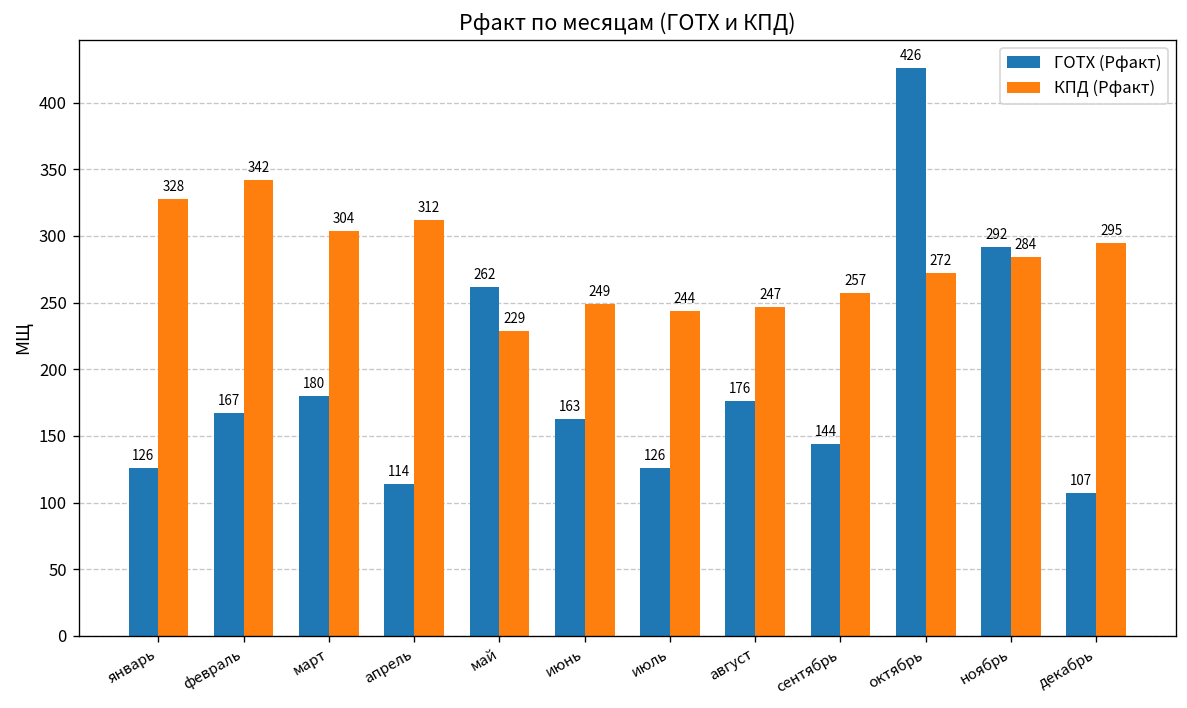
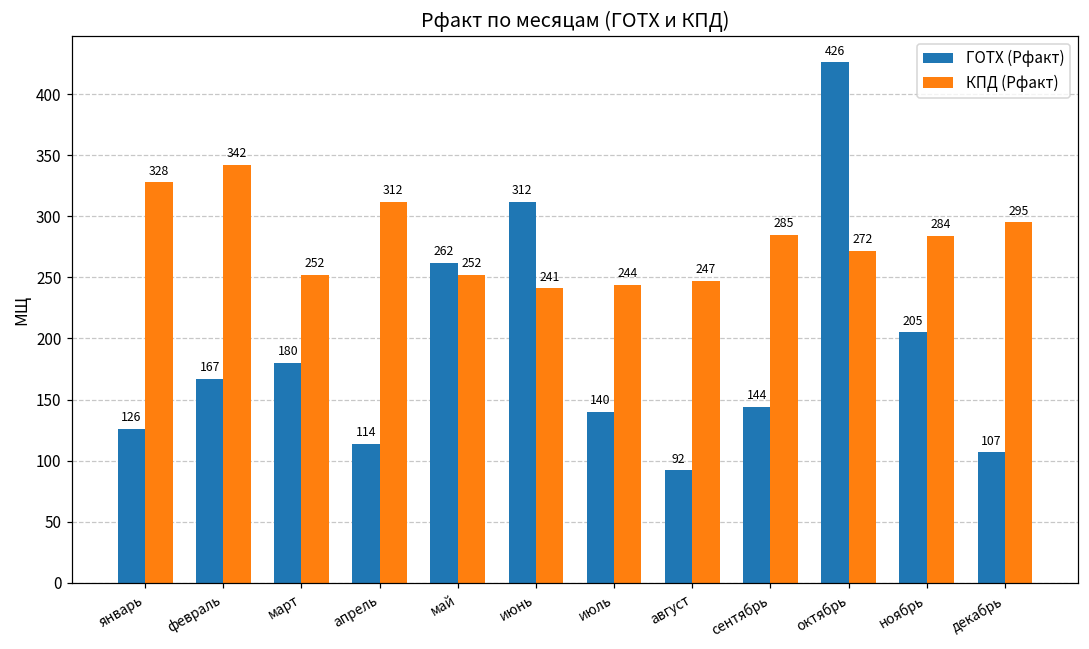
КПД (Рфакт), март: 304 -> 252
КПД (Рфакт), май: 229 -> 252
ГОТХ (Рфакт), июнь: 163 -> 312
КПД (Рфакт), июнь: 249 -> 241
ГОТХ (Рфакт), июль: 126 -> 140
ГОТХ (Рфакт), август: 176 -> 92
КПД (Рфакт), сентябрь: 257 -> 285
ГОТХ (Рфакт), ноябрь: 292 -> 205
